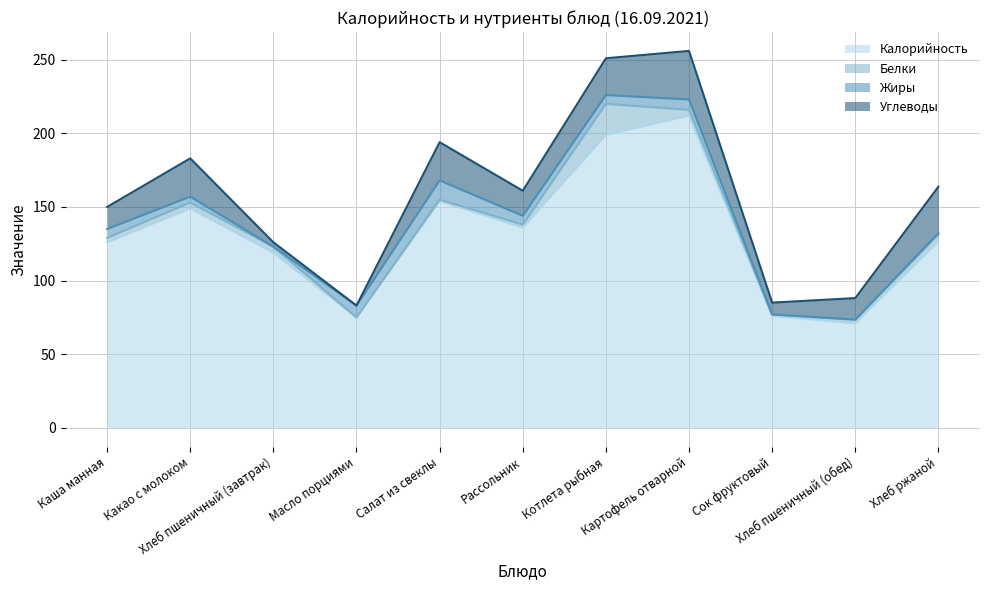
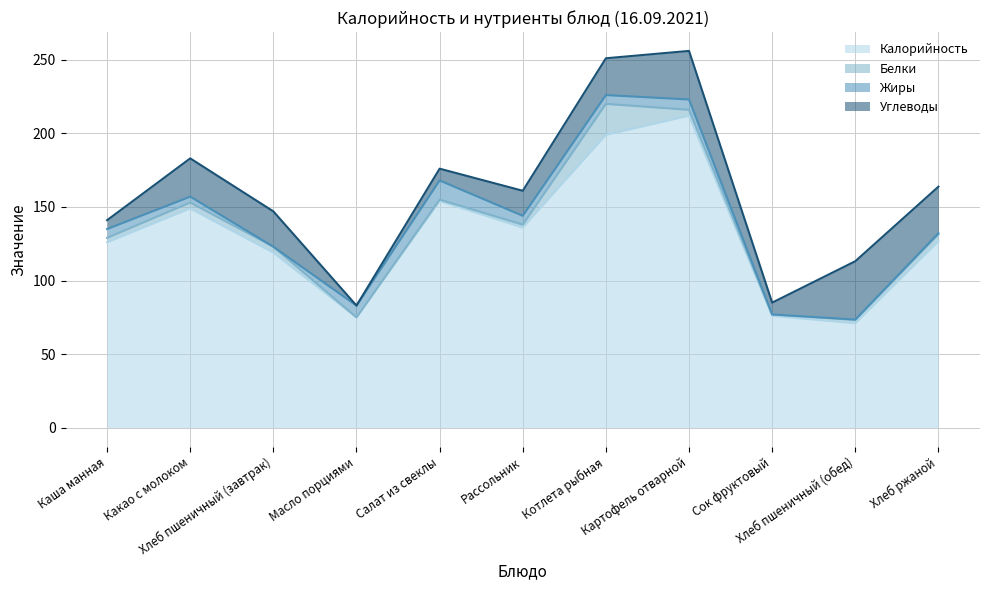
Углеводы, Каша манная: 15 -> 6
Углеводы, Хлеб пшеничный (завтрак): 3 -> 24
Углеводы, Салат из свеклы: 26 -> 8
Углеводы, Хлеб пшеничный (обед): 15 -> 40
